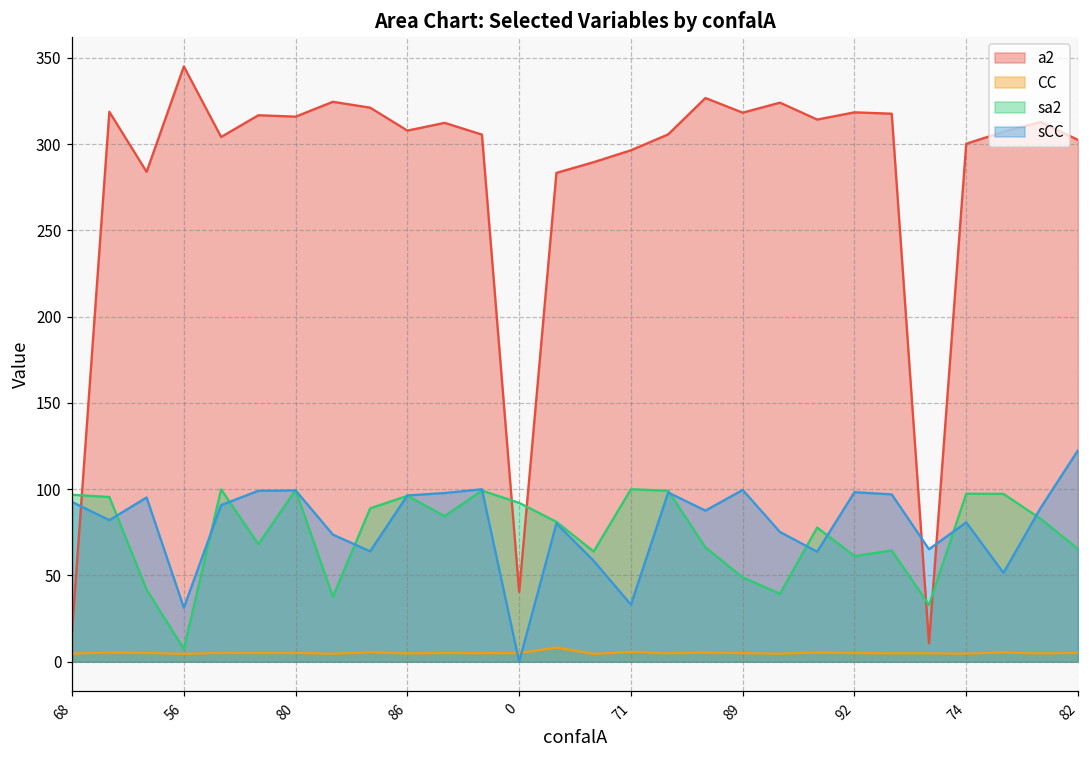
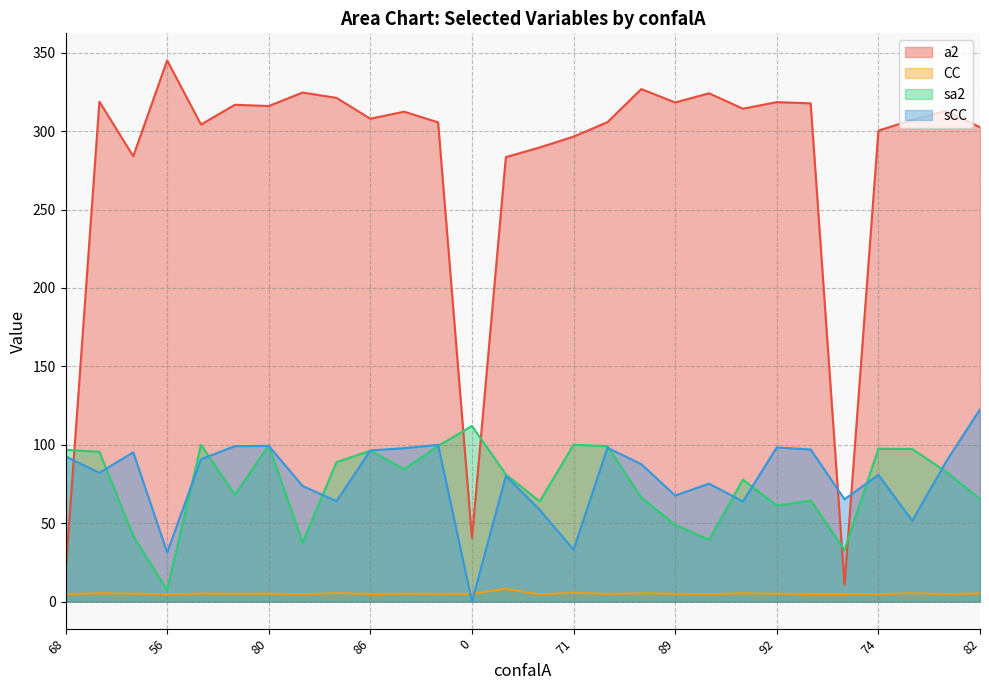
sa2, 0: 92 -> 112
sCC, 89: 100 -> 68
